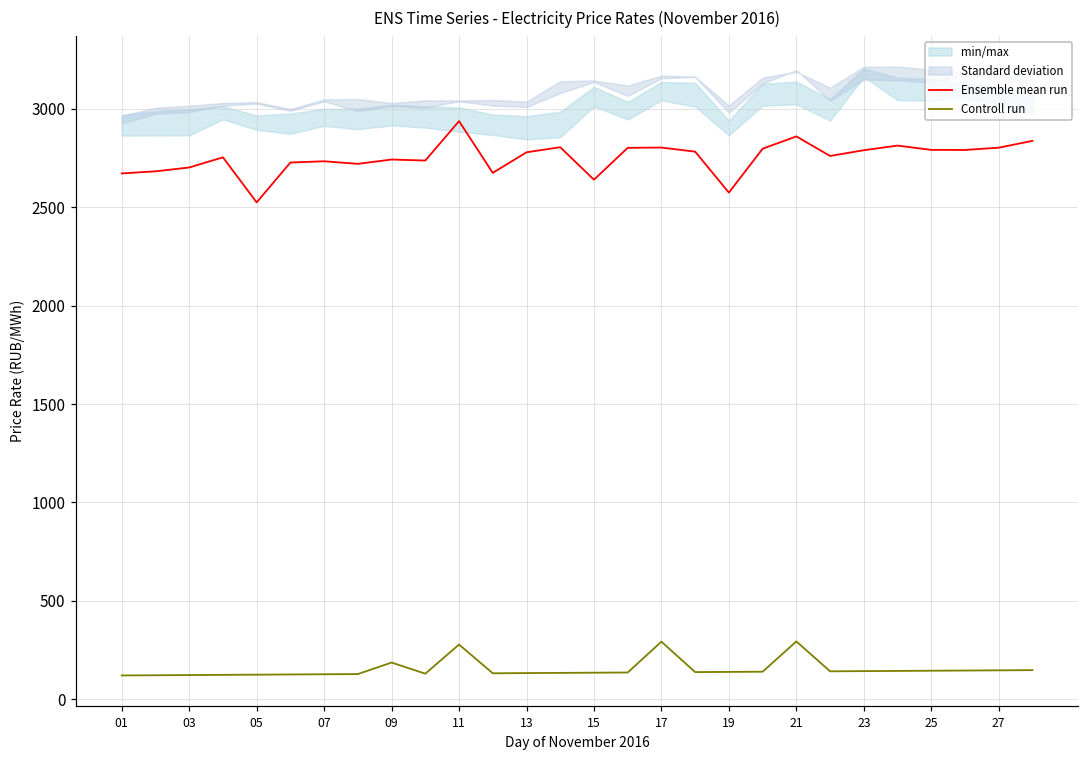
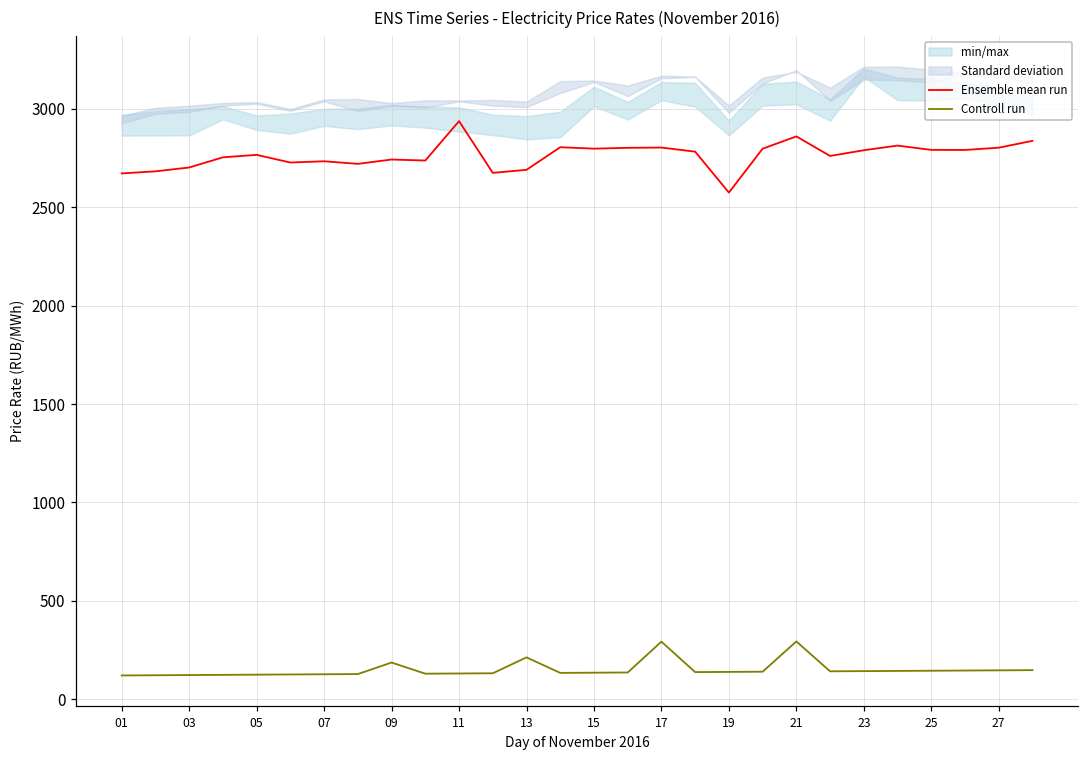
Ensemble mean run, 05: 2520 -> 2770
Controll run, 11: 280 -> 130
Ensemble mean run, 13: 2780 -> 2690
Controll run, 13: 130 -> 210
Ensemble mean run, 15: 2640 -> 2800
